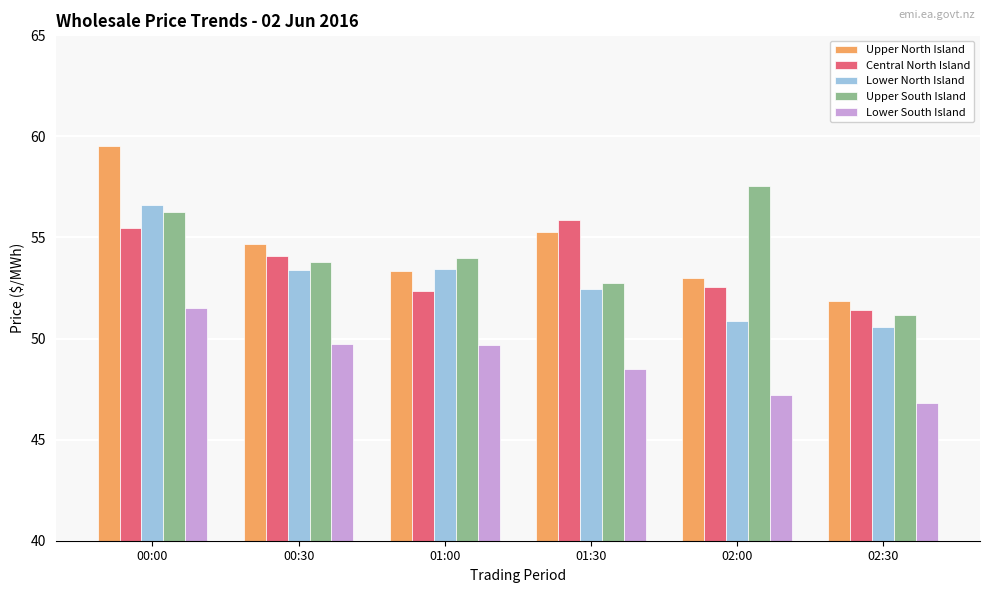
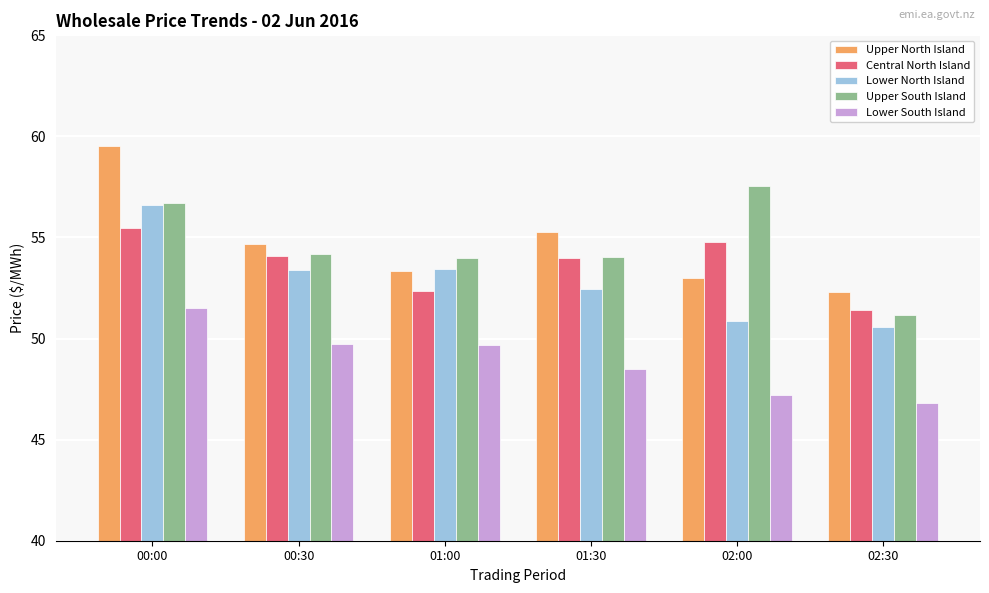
Upper South Island, 00:00: 56.2 -> 56.7
Upper South Island, 00:30: 53.8 -> 54.2
Central North Island, 01:30: 55.9 -> 54.0
Upper South Island, 01:30: 52.7 -> 54.0
Central North Island, 02:00: 52.5 -> 54.8
Upper North Island, 02:30: 51.9 -> 52.3
